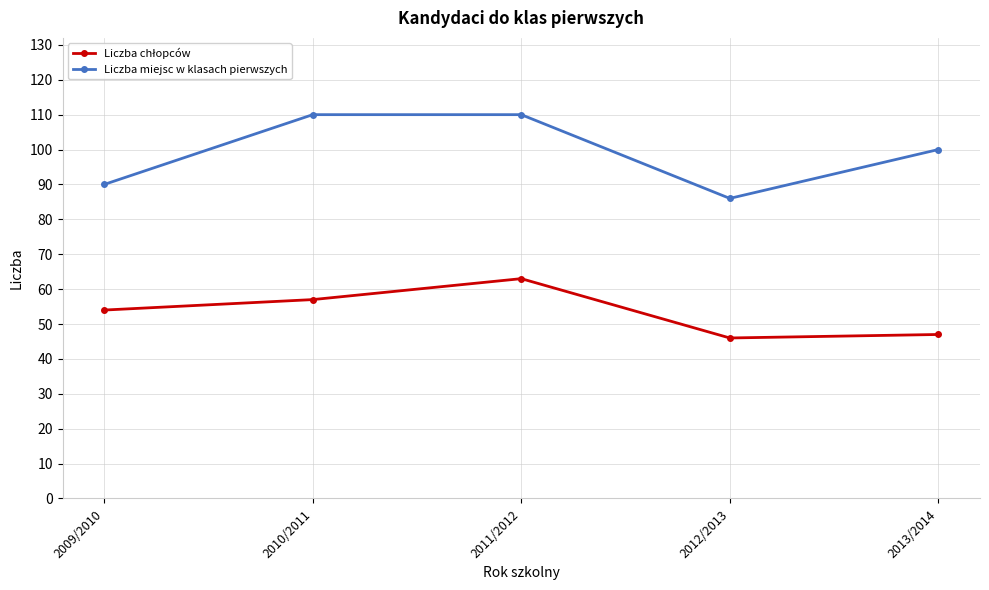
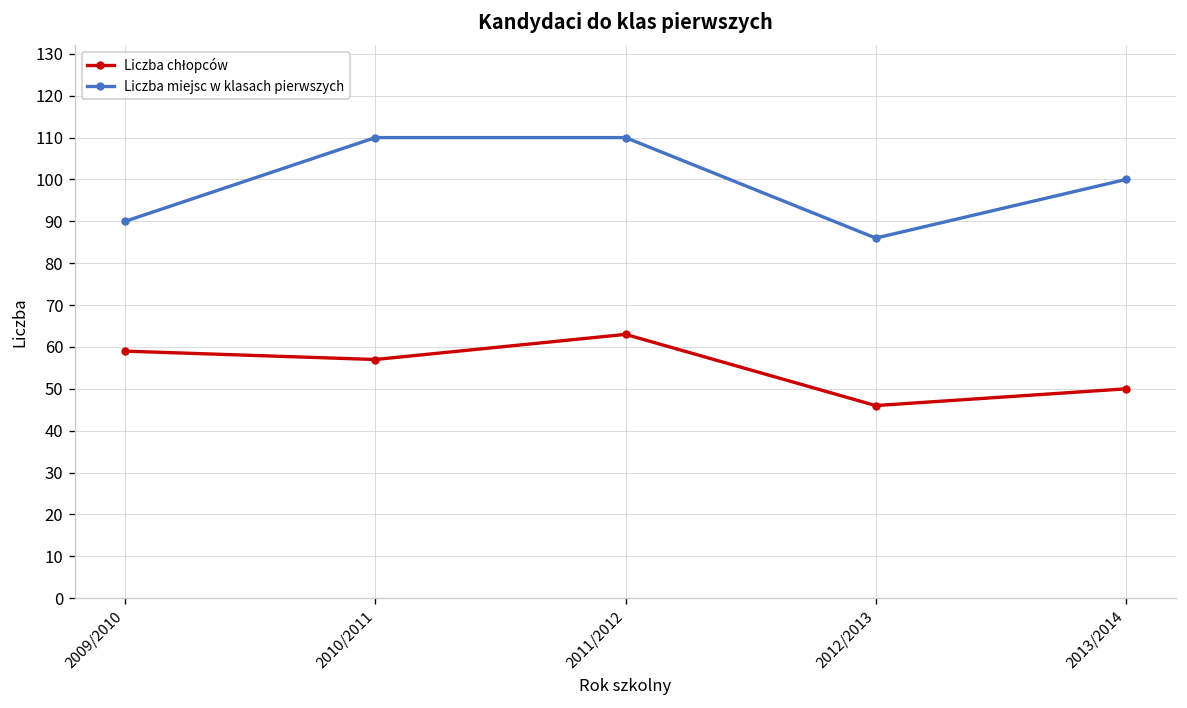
Liczba chłopców, 2009/2010: 54 -> 59
Liczba chłopców, 2013/2014: 47 -> 50
